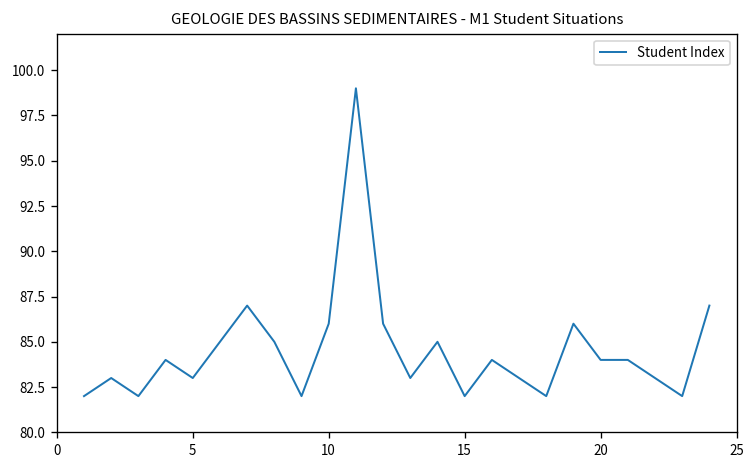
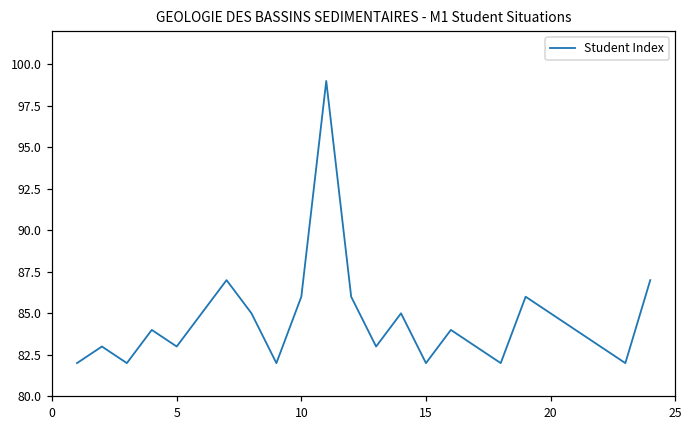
20: 84 -> 85
